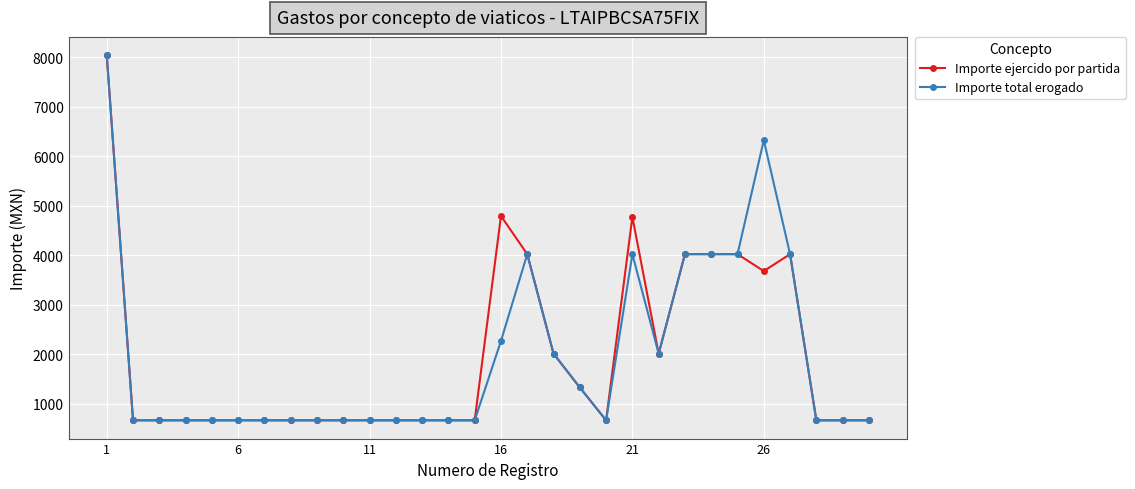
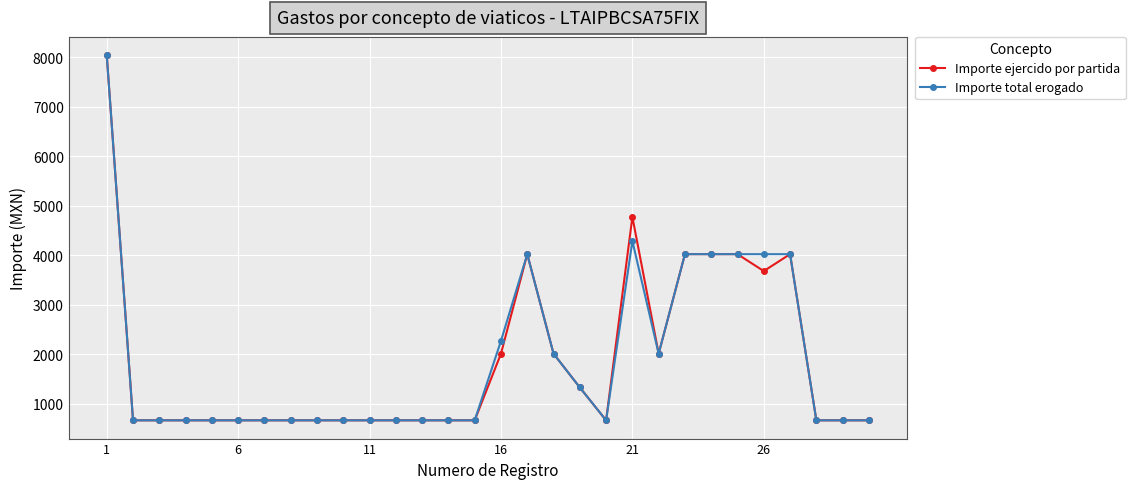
Importe ejercido por partida, 16: 4800 -> 2000
Importe total erogado, 21: 4000 -> 4300
Importe total erogado, 26: 6300 -> 4000
